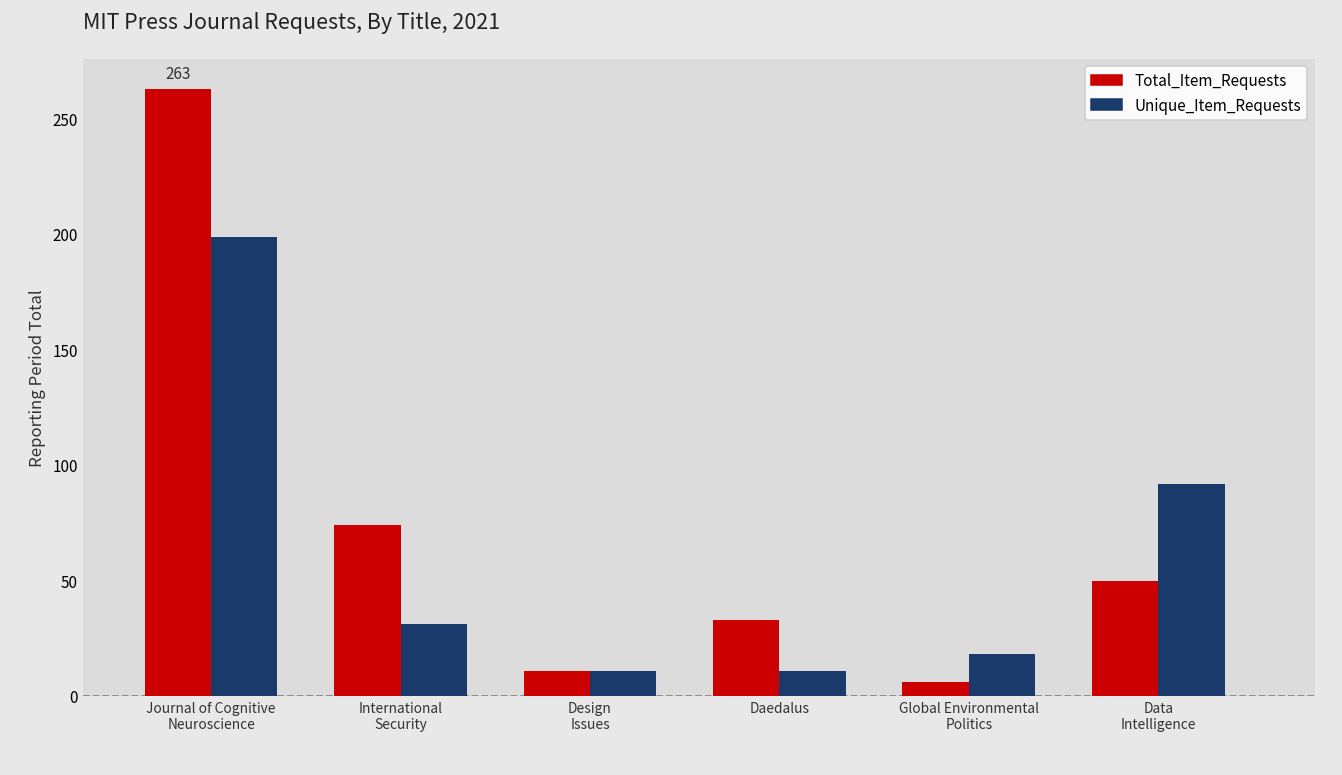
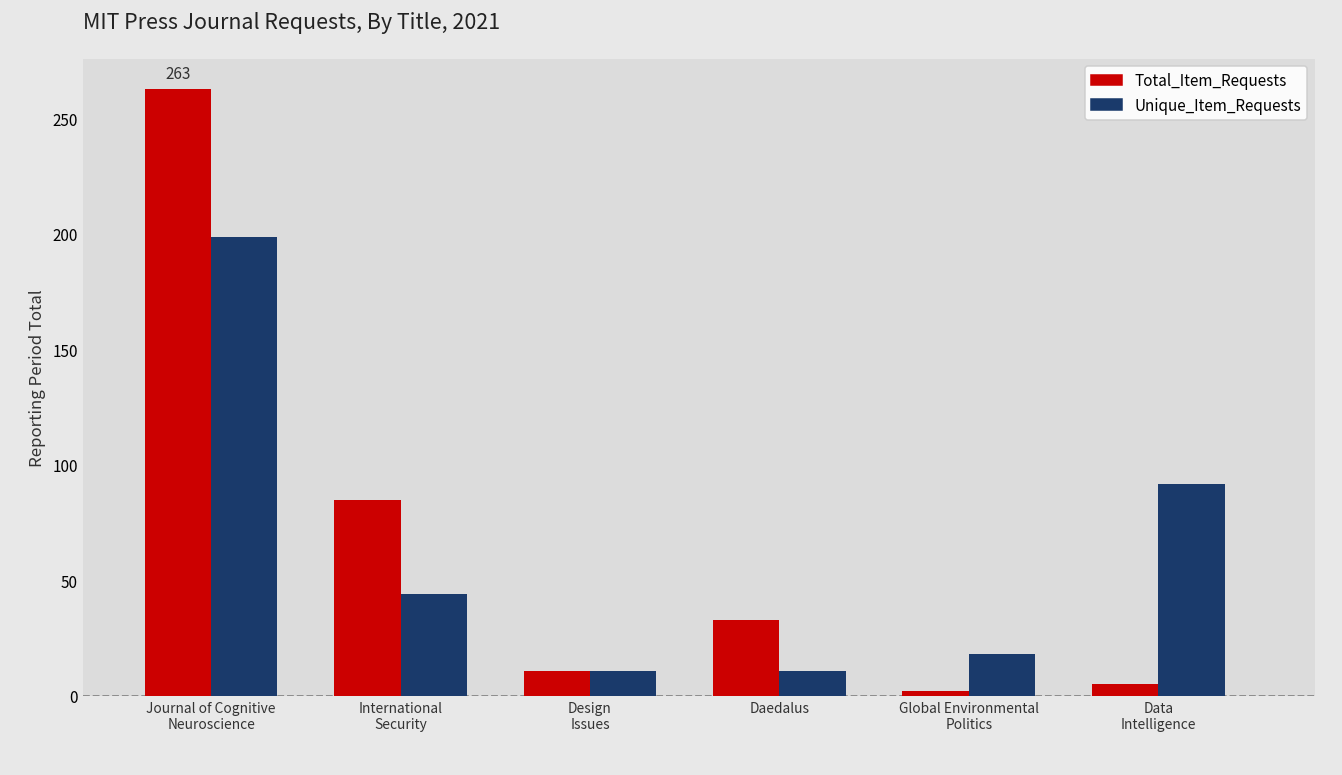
Total_Item_Requests, International Security: 74 -> 85
Unique_Item_Requests, International Security: 31 -> 44
Total_Item_Requests, Global Environmental Politics: 6 -> 2
Total_Item_Requests, Data Intelligence: 50 -> 5
